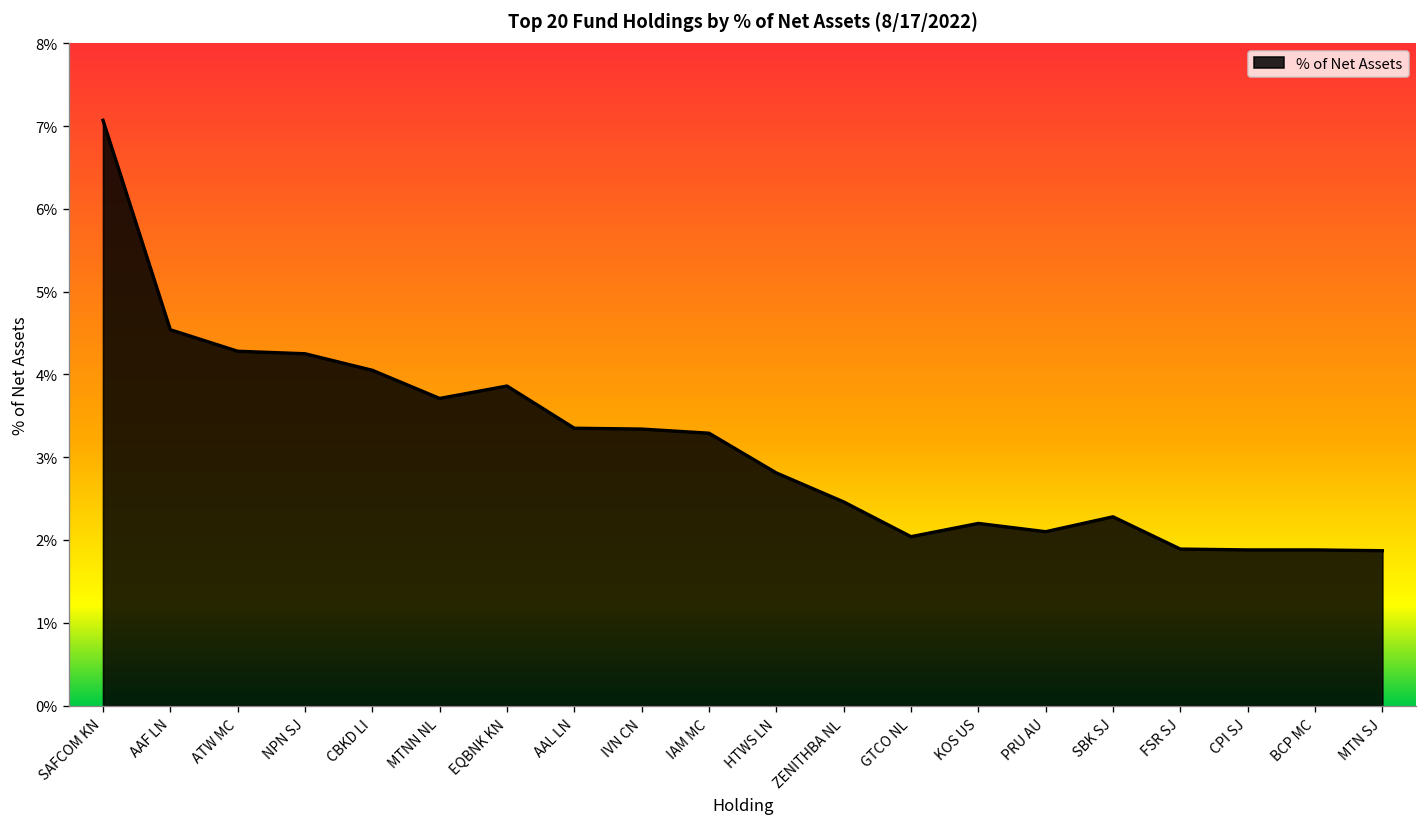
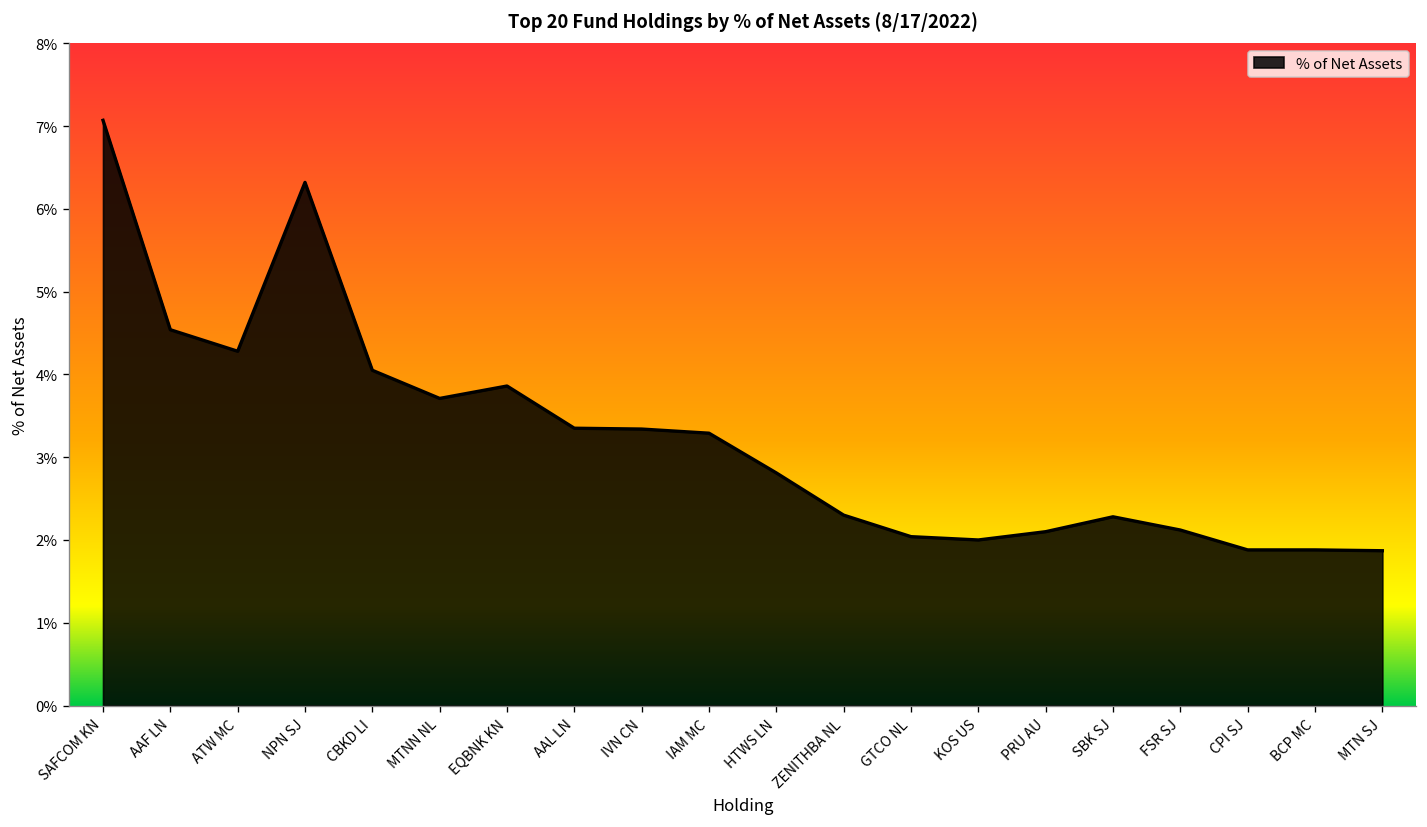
NPN SJ: 4.3% -> 6.3%
ZENITHBA NL: 2.5% -> 2.3%
KOS US: 2.2% -> 2.0%
FSR SJ: 1.9% -> 2.1%
